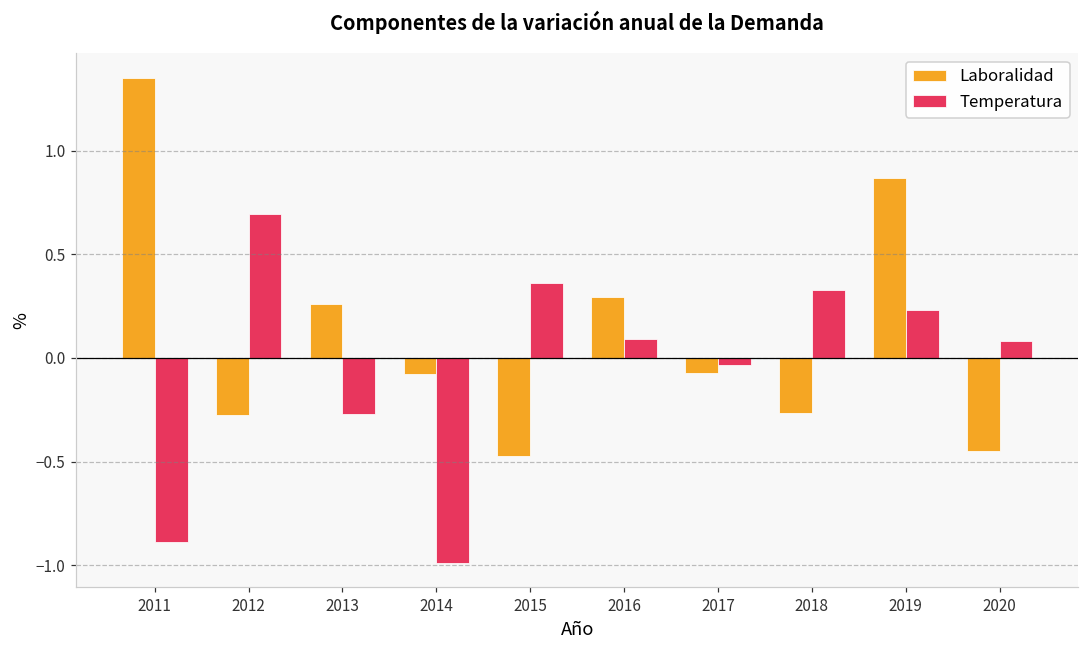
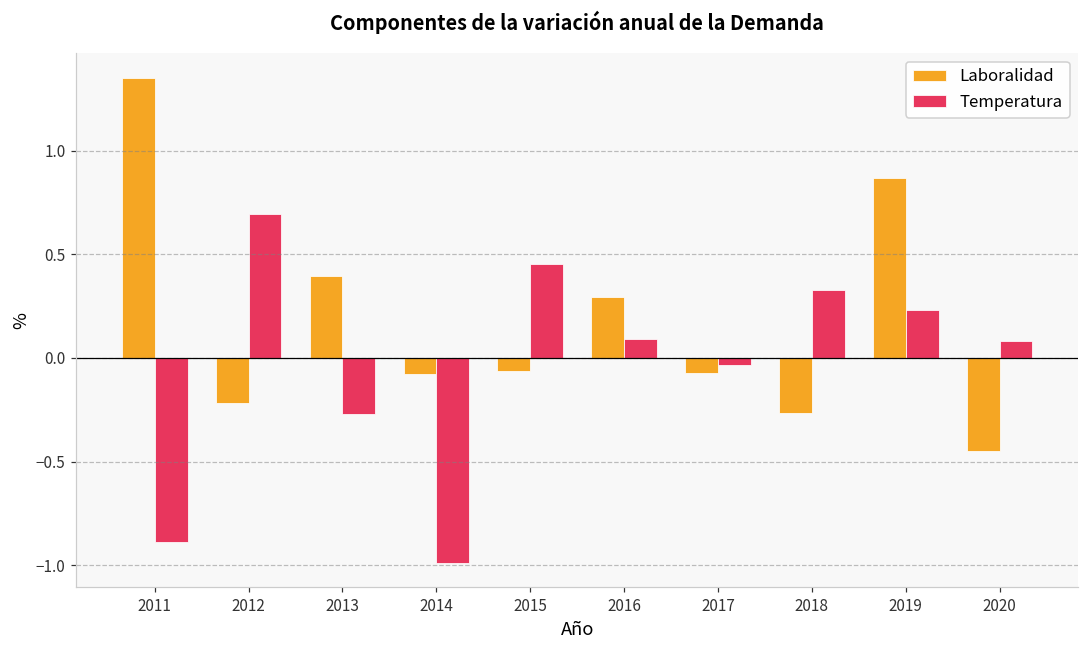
Laboralidad, 2012: -0.28 -> -0.22
Laboralidad, 2013: 0.26 -> 0.40
Laboralidad, 2015: -0.47 -> -0.06
Temperatura, 2015: 0.36 -> 0.45
